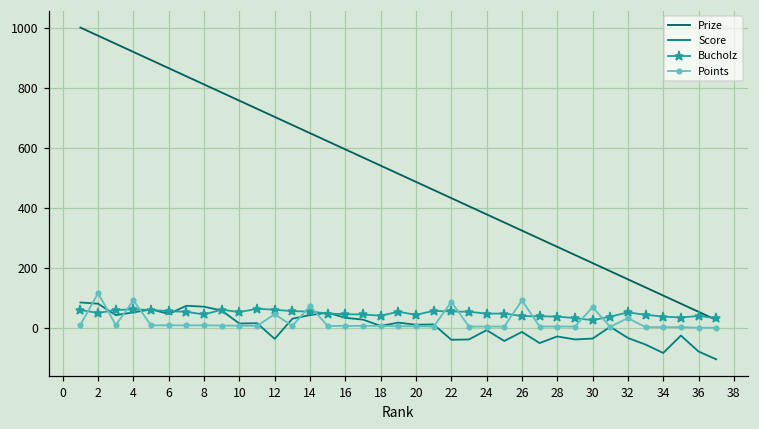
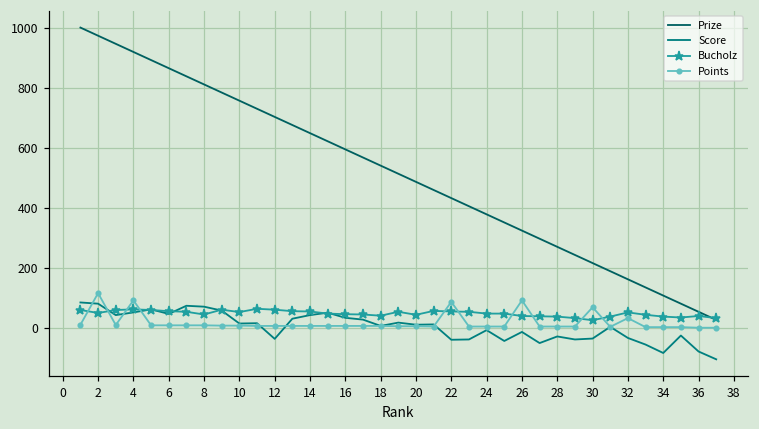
Points, 12: 50 -> 10
Points, 14: 70 -> 10
